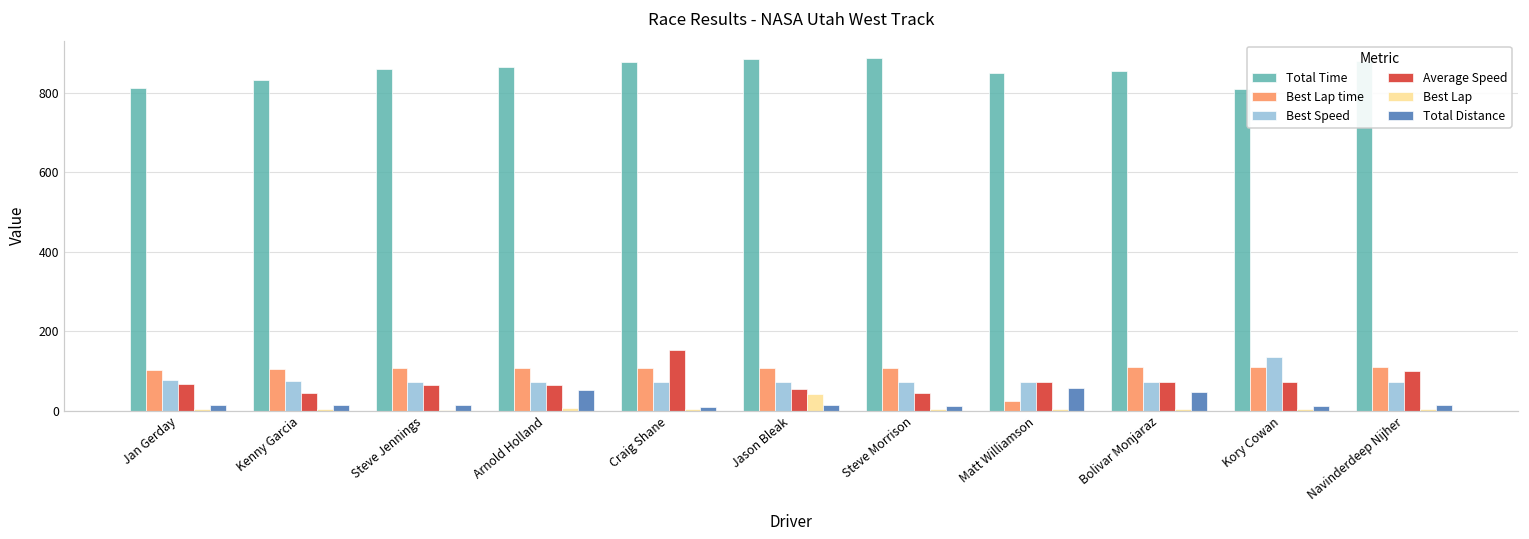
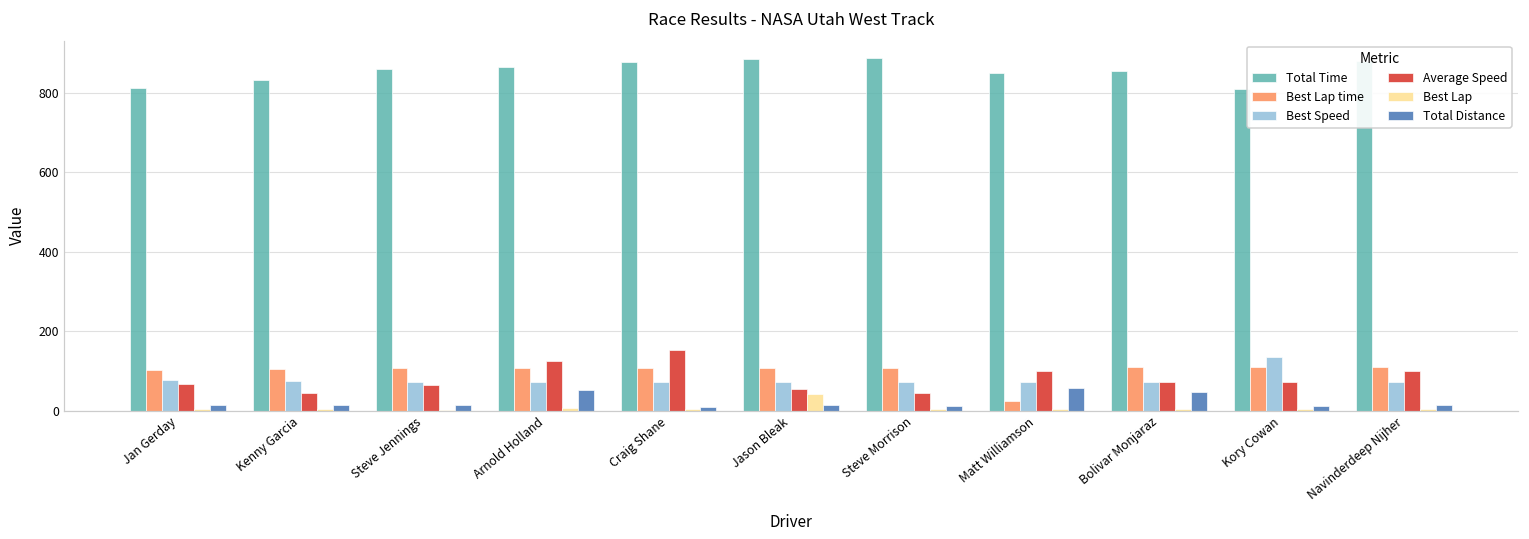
Average Speed, Arnold Holland: 60 -> 120
Average Speed, Matt Williamson: 70 -> 100
